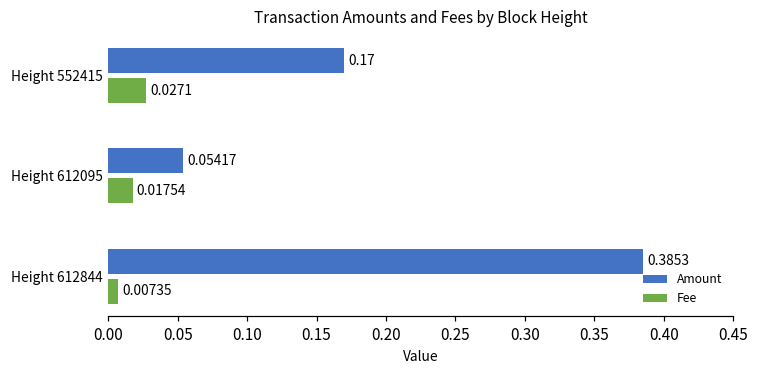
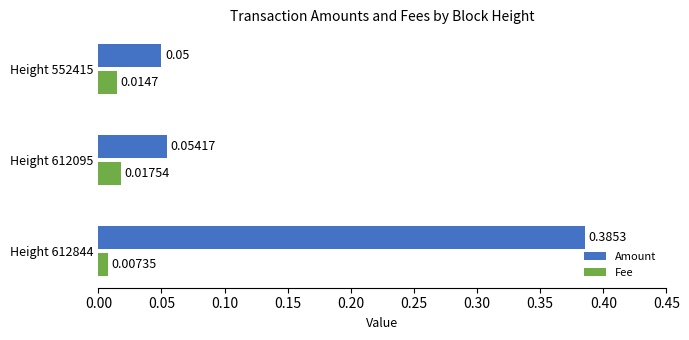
Amount, Height 552415: 0.17 -> 0.05
Fee, Height 552415: 0.0271 -> 0.0147
